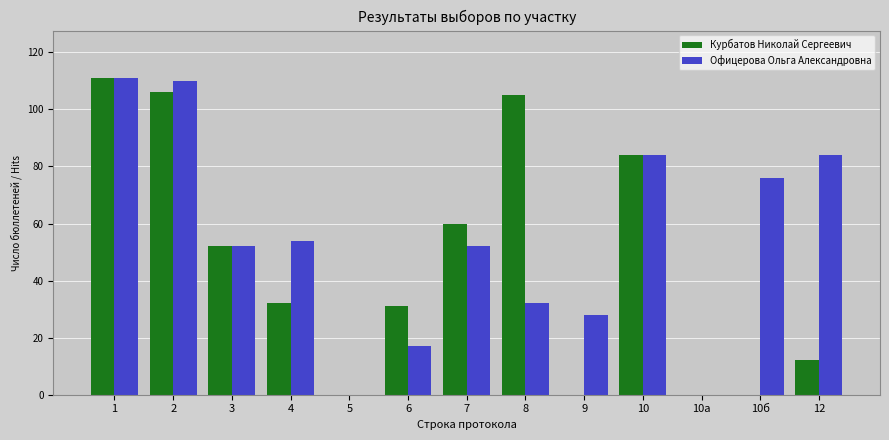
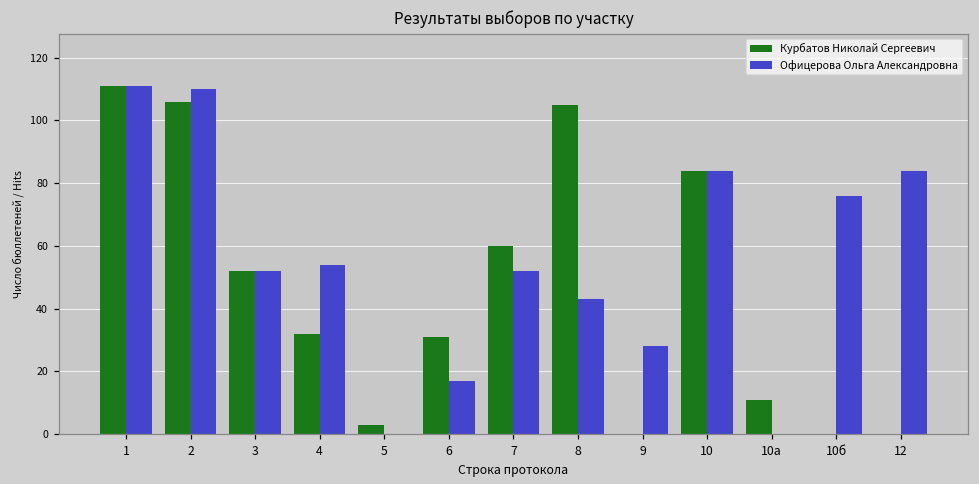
Курбатов Николай Сергеевич, 5: 0 -> 3
Офицерова Ольга Александровна, 8: 32 -> 43
Курбатов Николай Сергеевич, 10а: 0 -> 11
Курбатов Николай Сергеевич, 12: 12 -> 0
